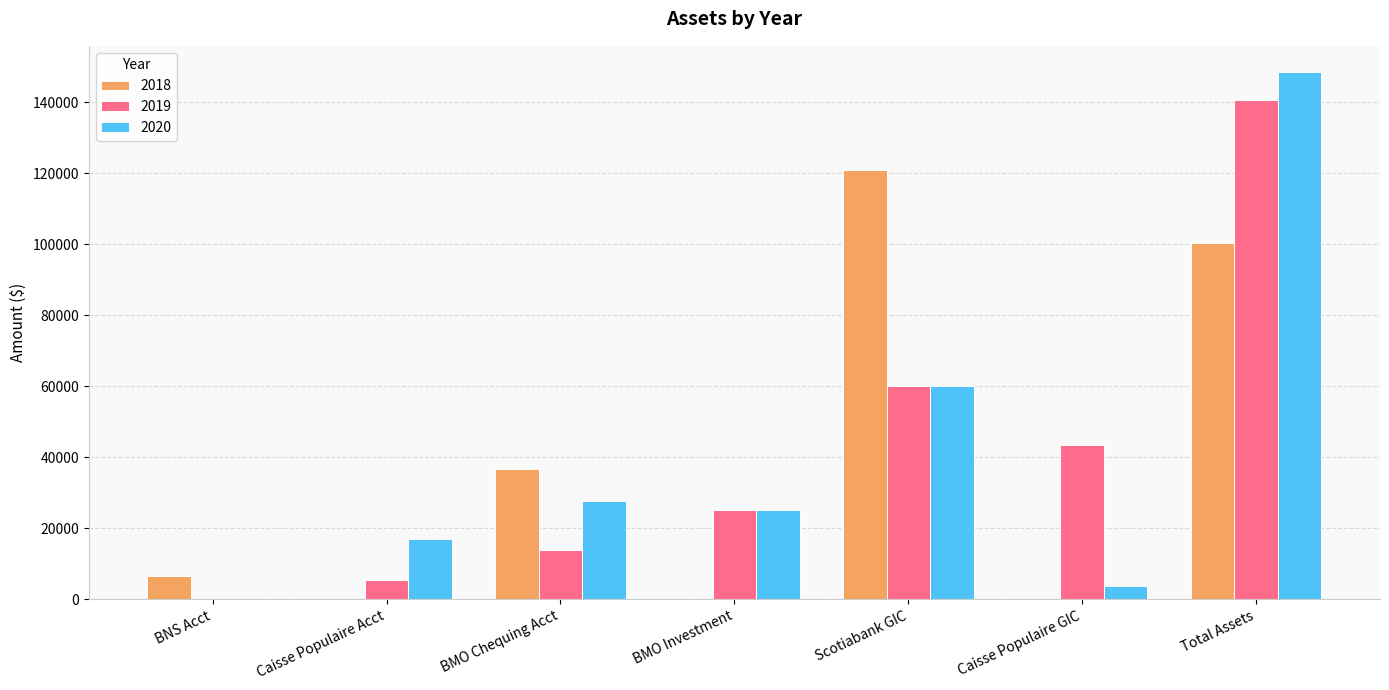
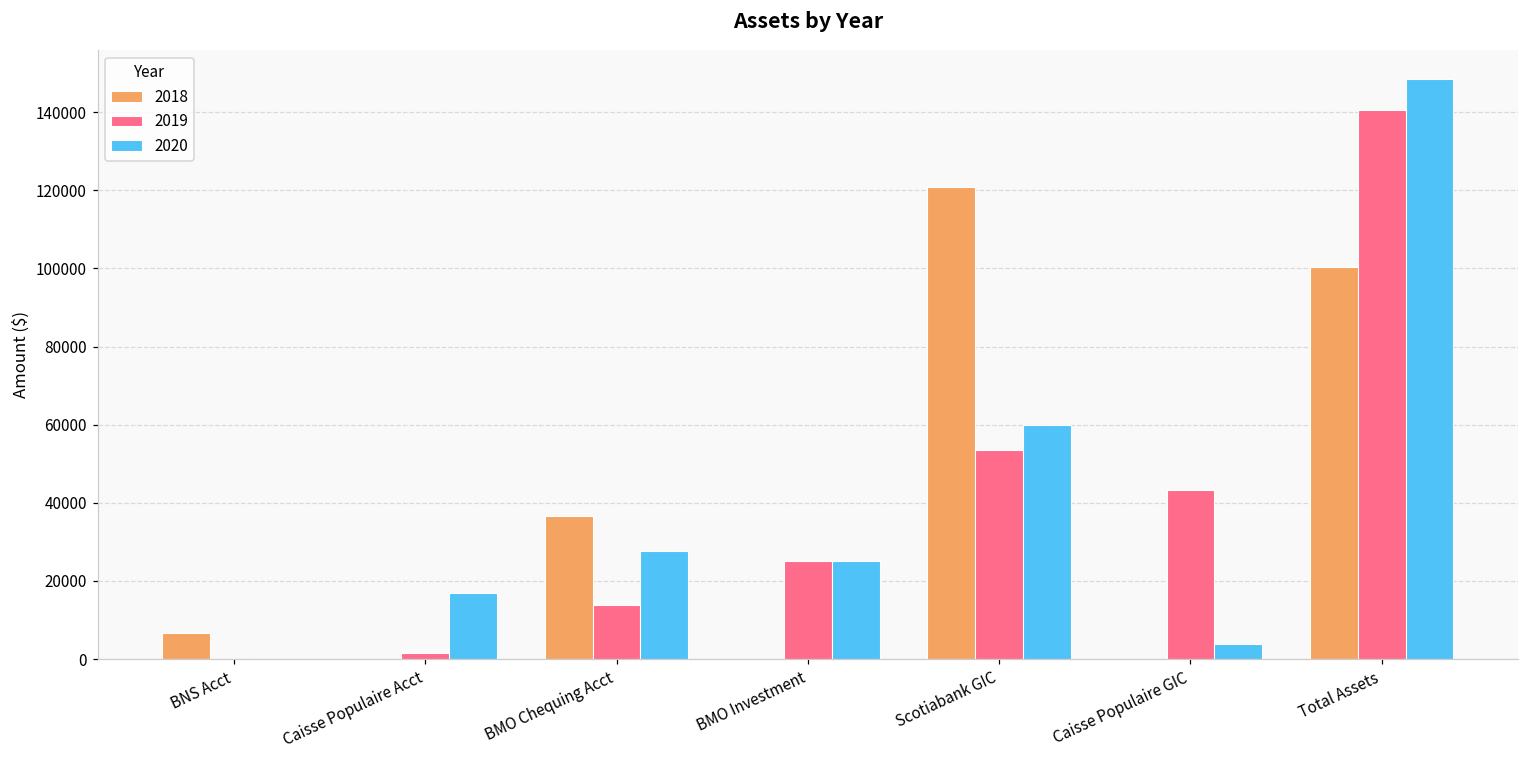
2019, Caisse Populaire Acct: 5000 -> 1000
2019, Scotiabank GIC: 60000 -> 54000
